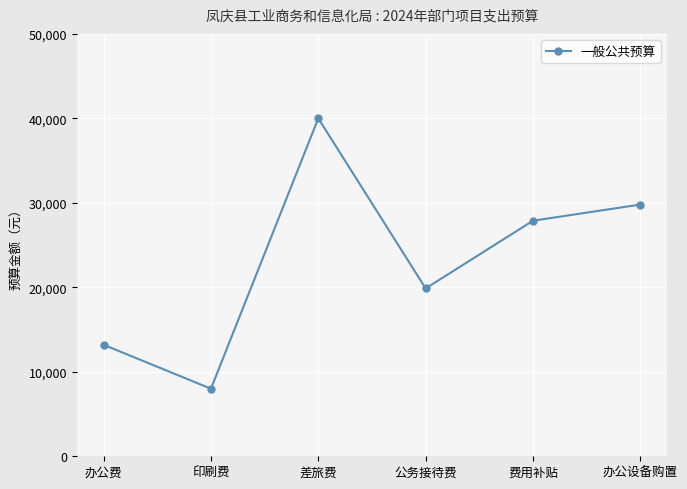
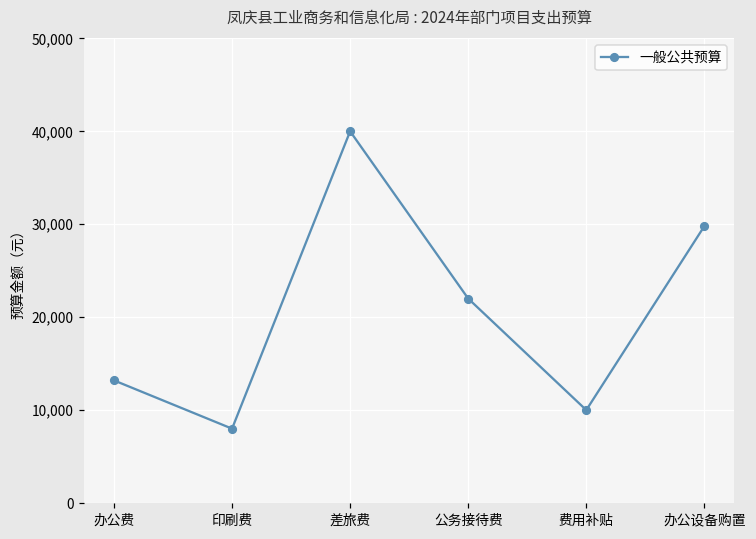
公务接待费: 20,000 -> 22,000
费用补贴: 28,000 -> 10,000
